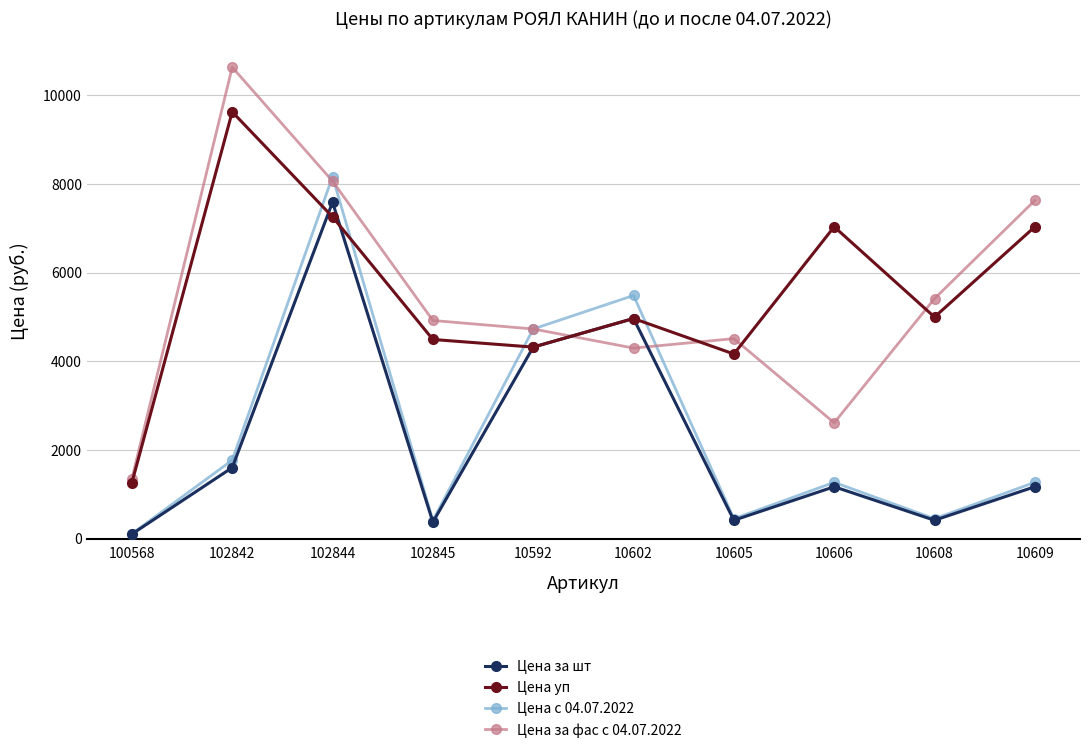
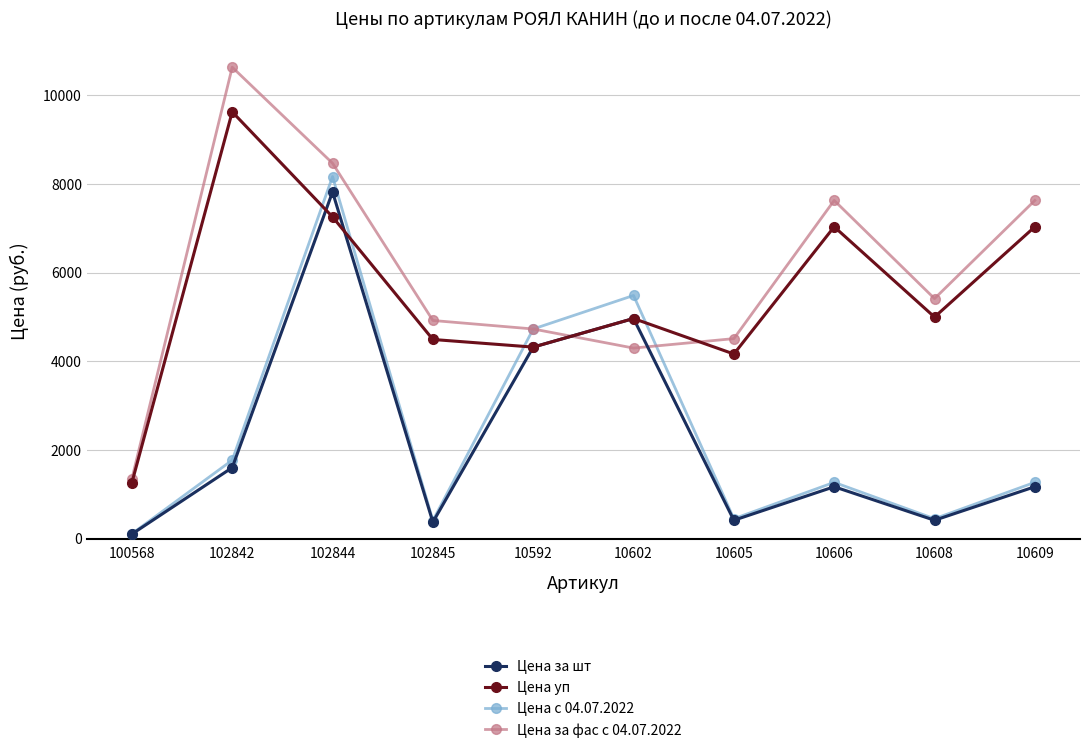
Цена за шт, 102844: 7600 -> 7800
Цена за фас с 04.07.2022, 102844: 8100 -> 8500
Цена за фас с 04.07.2022, 10606: 2600 -> 7600
